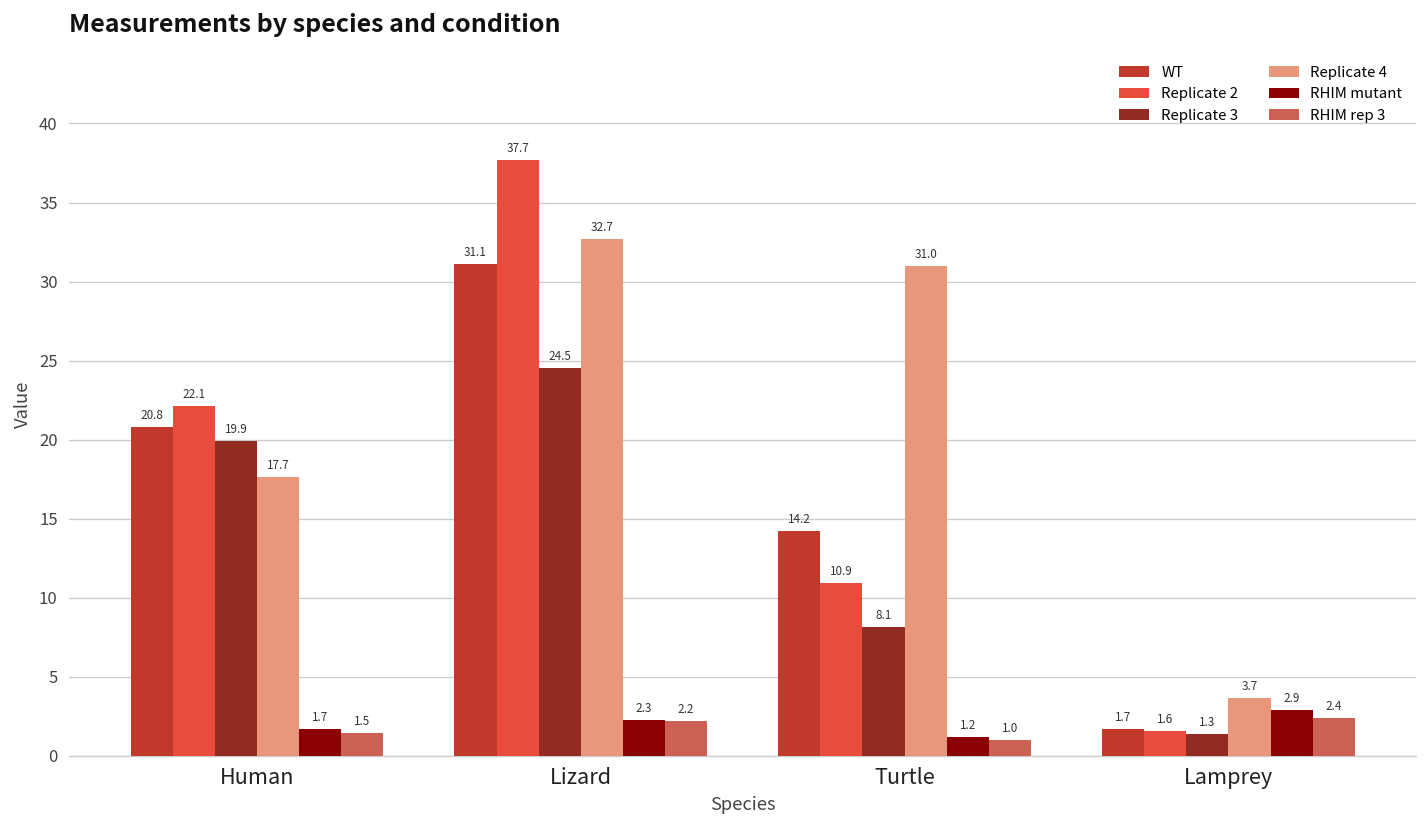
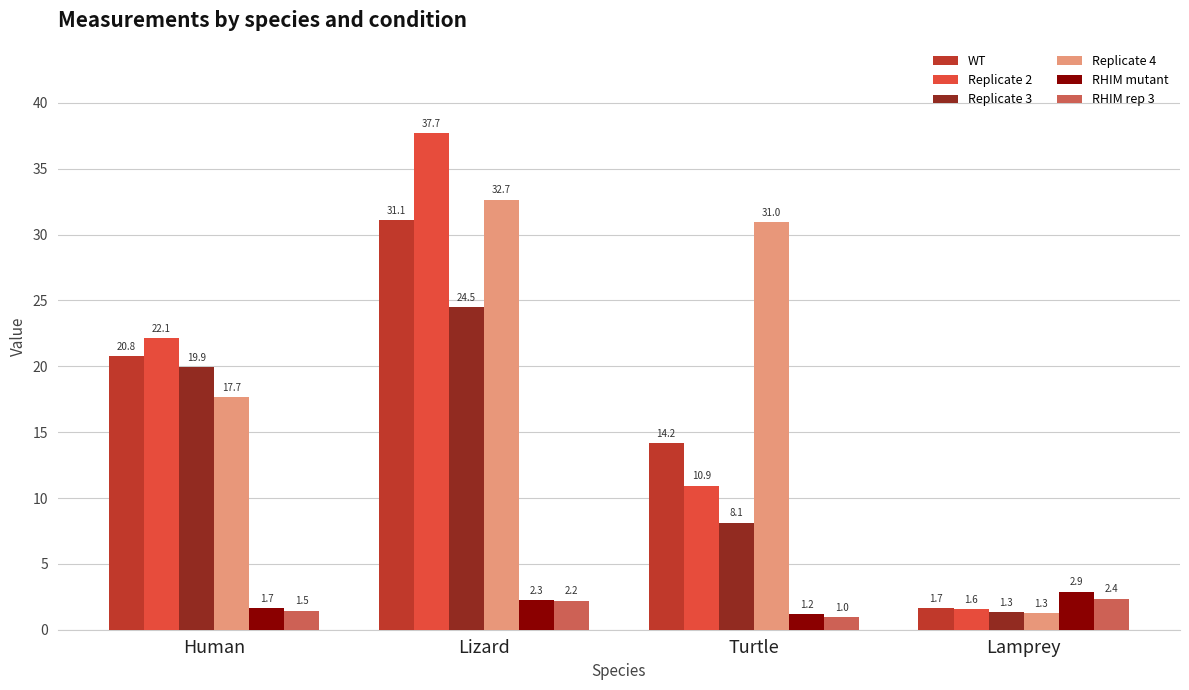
Replicate 4, Lamprey: 3.7 -> 1.3
